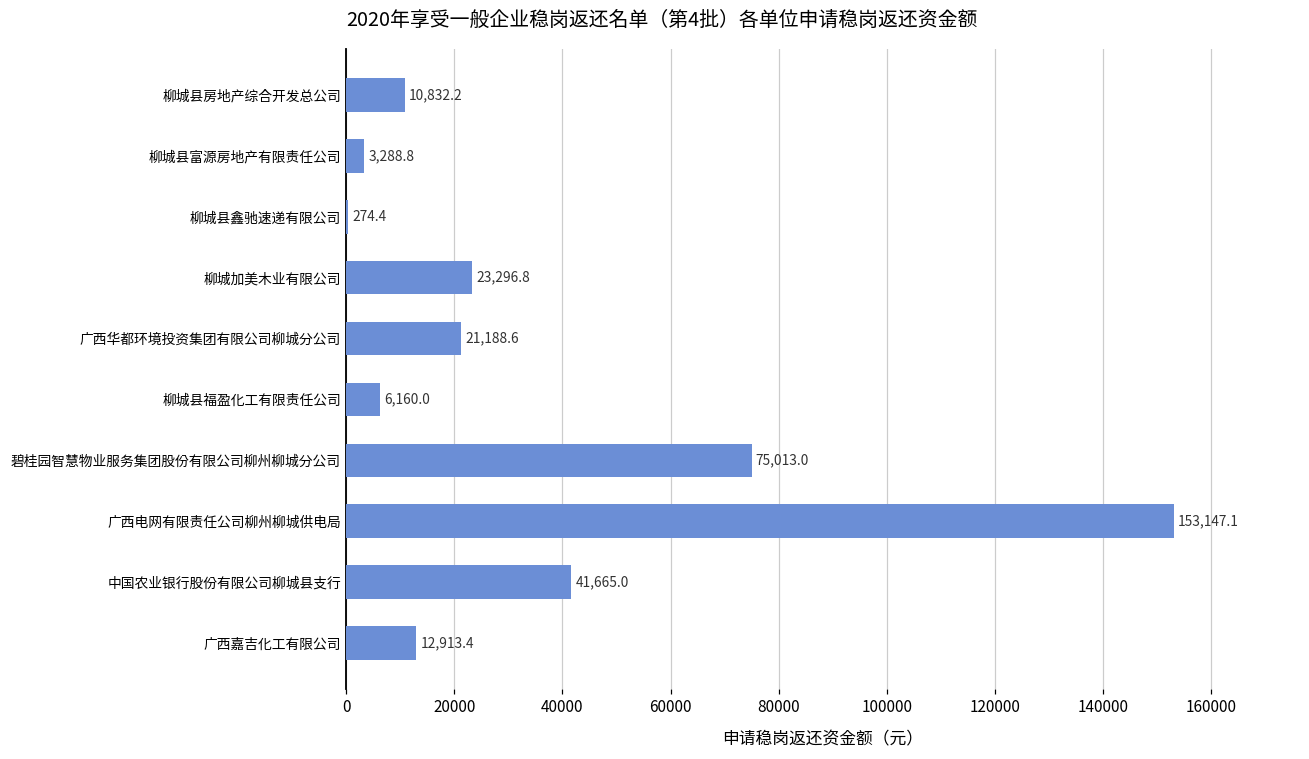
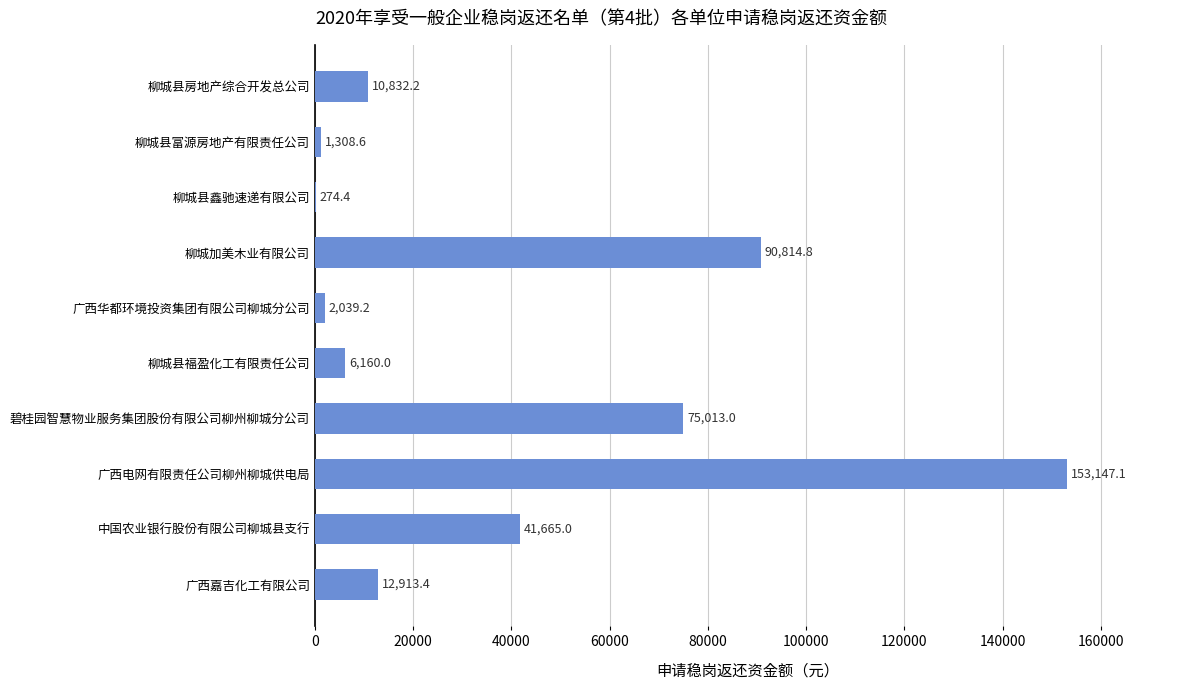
柳城县富源房地产有限责任公司: 3,288.8 -> 1,308.6
柳城加美木业有限公司: 23,296.8 -> 90,814.8
广西华都环境投资集团有限公司柳城分公司: 21,188.6 -> 2,039.2
